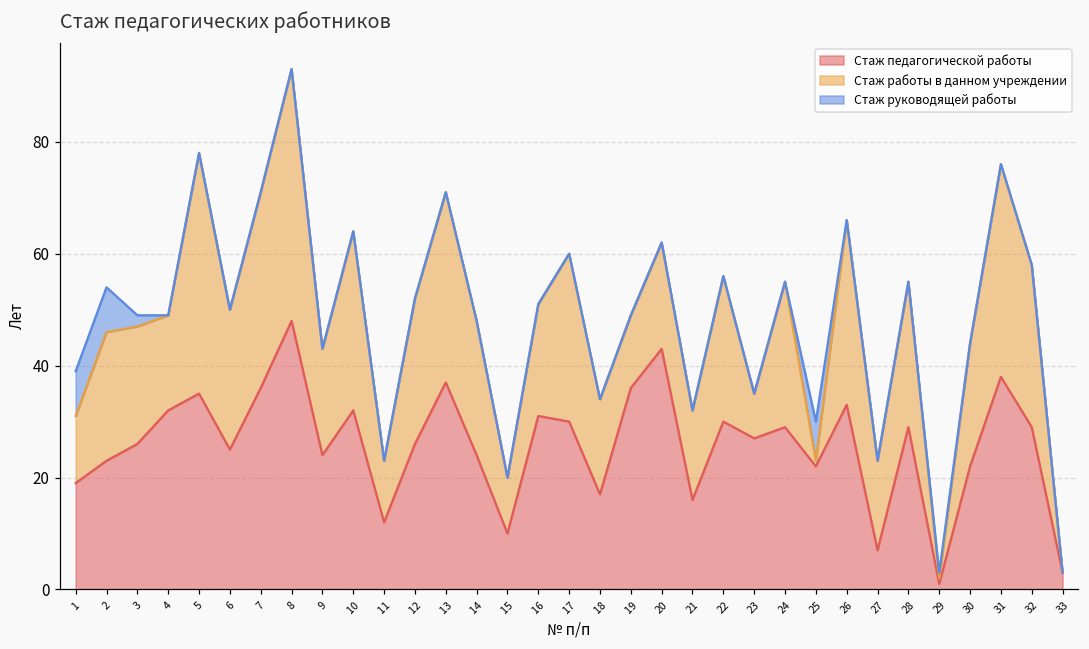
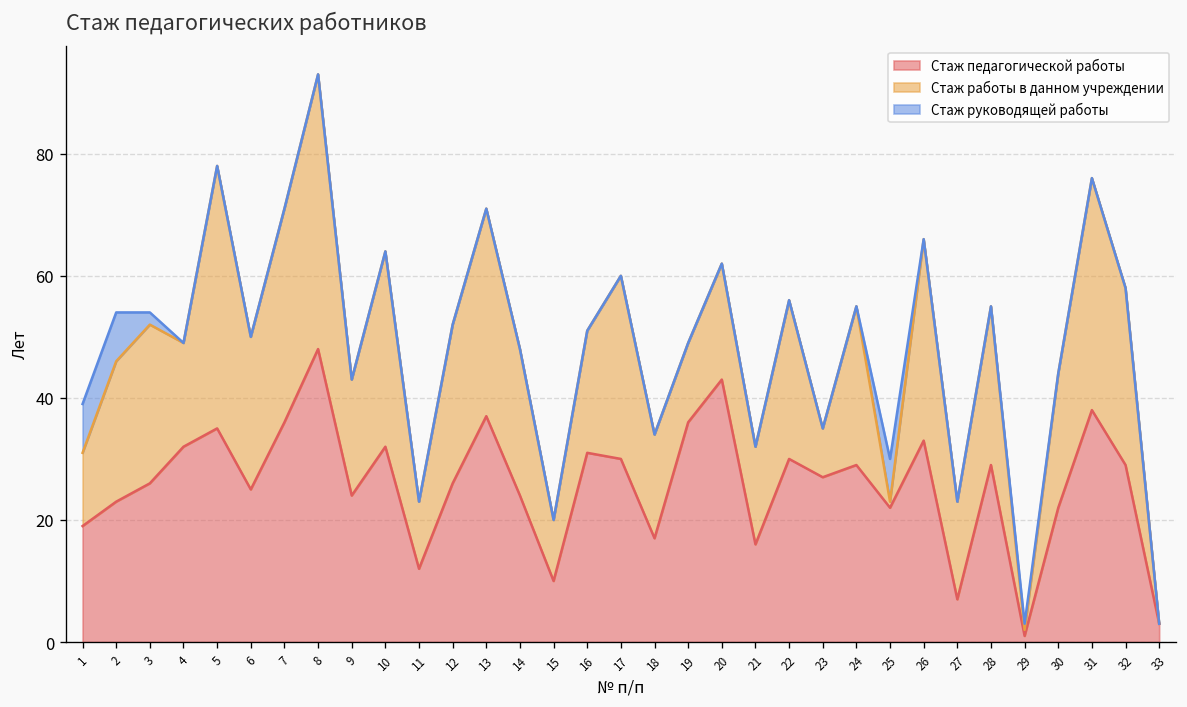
Стаж работы в данном учреждении, 3: 21 -> 26
